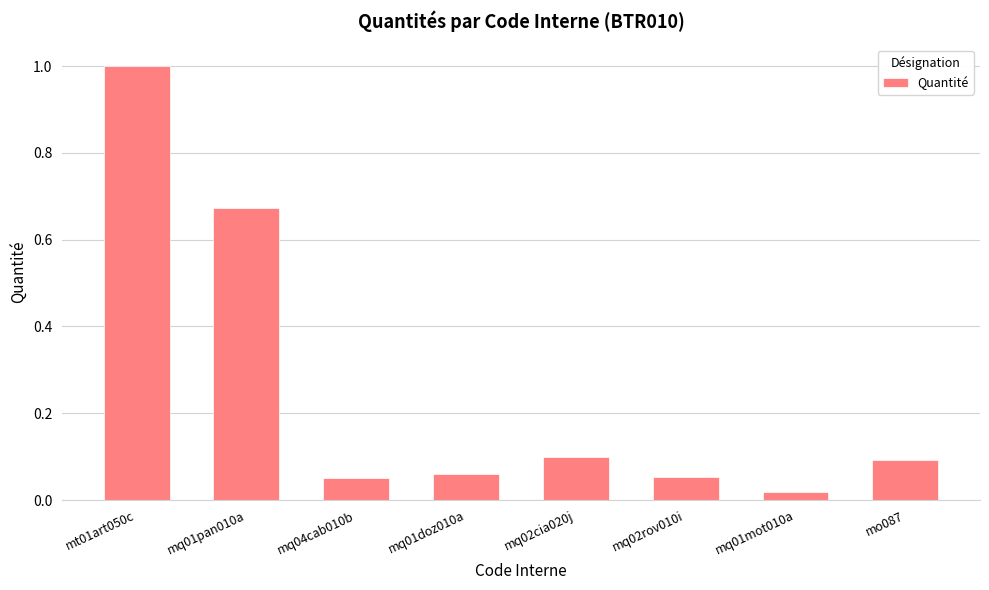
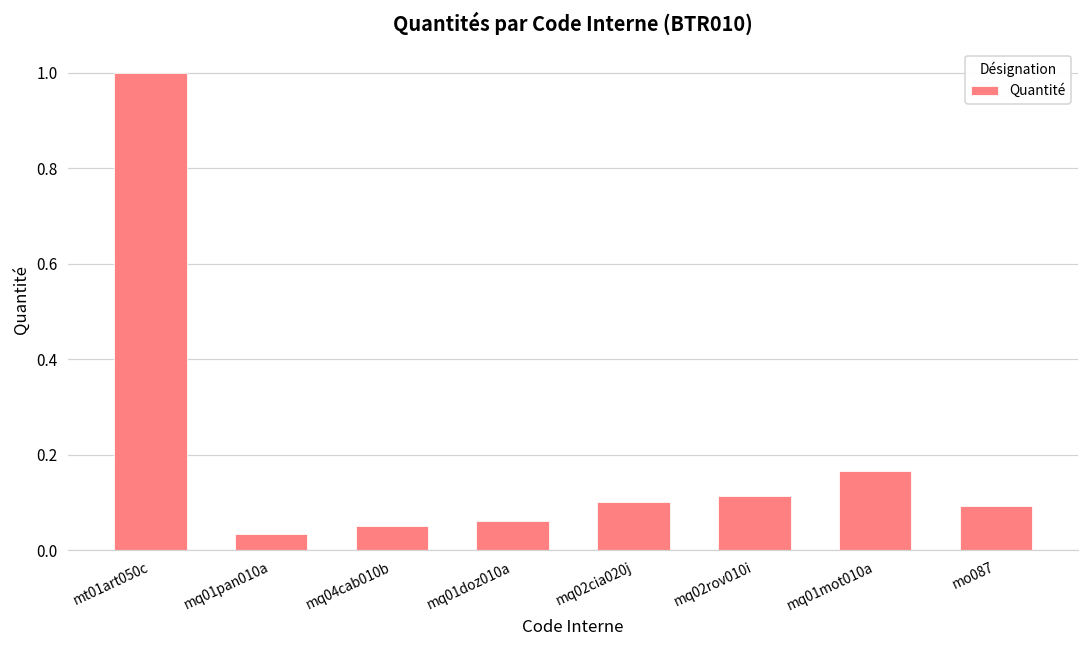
mq01pan010a: 0.67 -> 0.03
mq02rov010i: 0.05 -> 0.11
mq01mot010a: 0.02 -> 0.17
